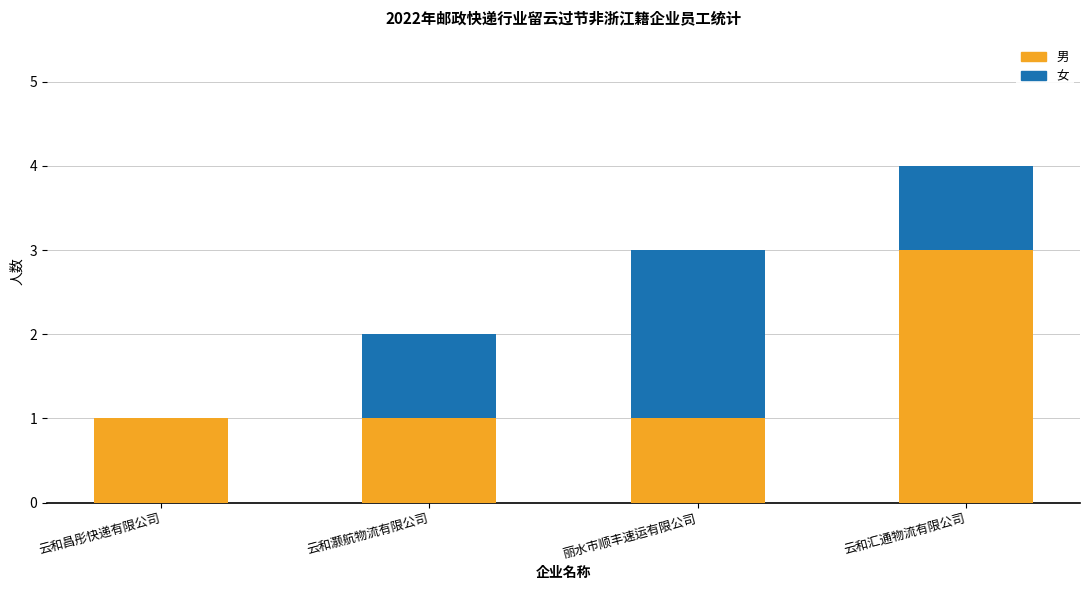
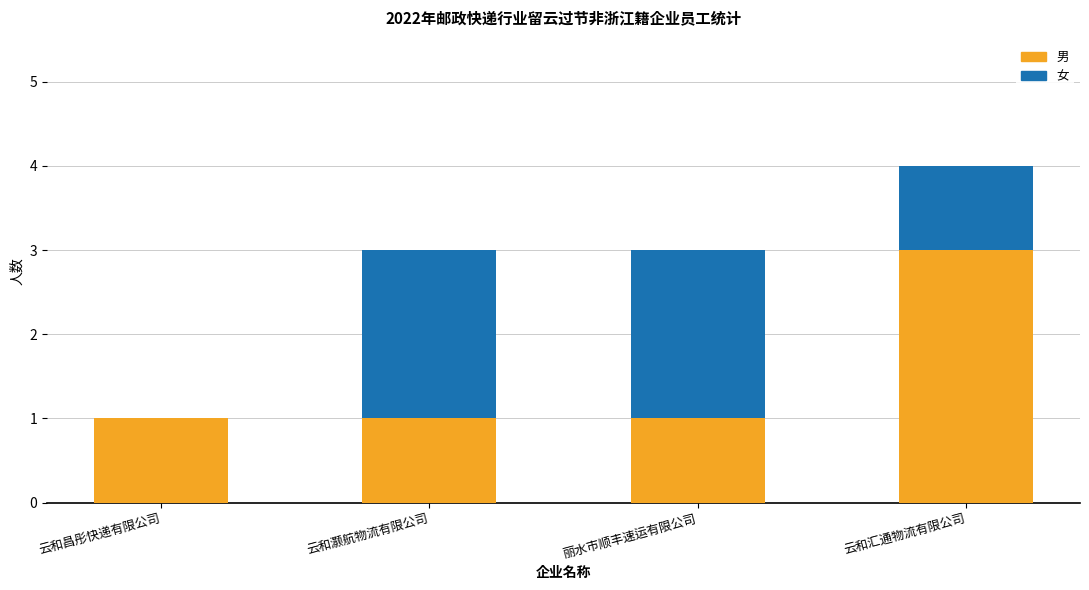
女, 云和灏航物流有限公司: 1 -> 2
